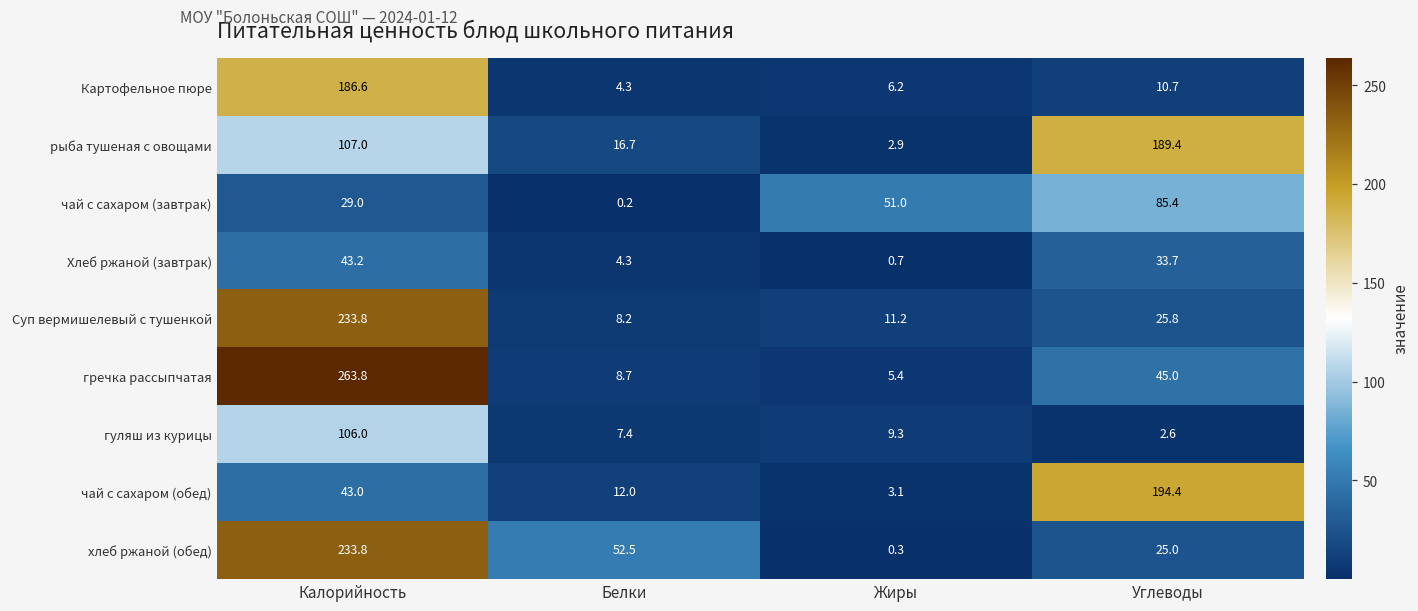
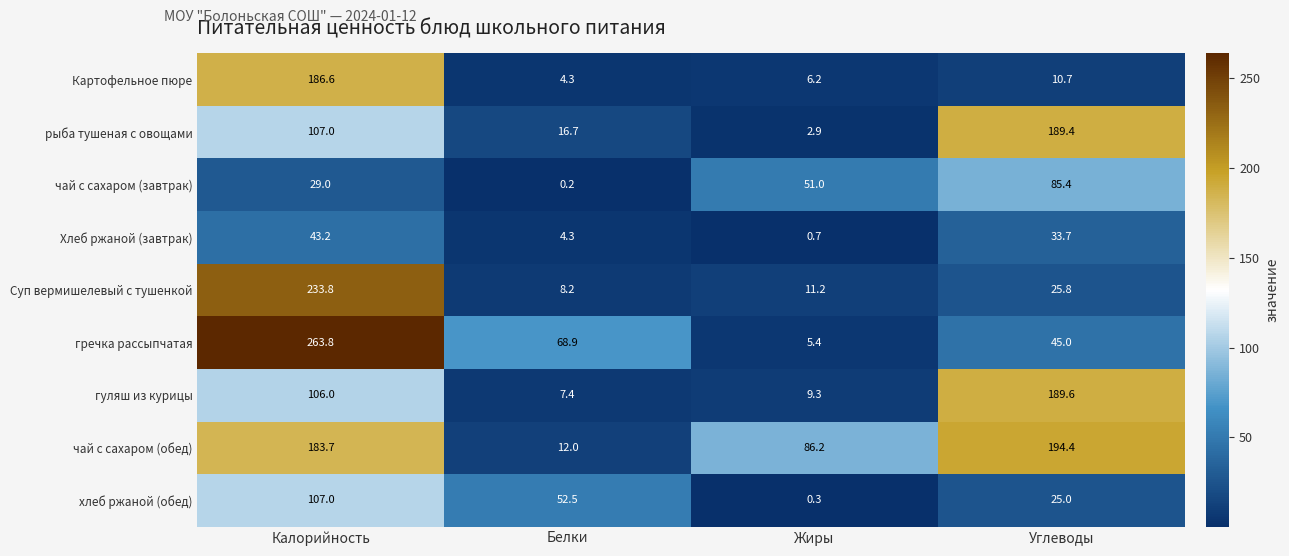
гречка рассыпчатая, Белки: 8.7 -> 68.9
гуляш из курицы, Углеводы: 2.6 -> 189.6
чай с сахаром (обед), Калорийность: 43.0 -> 183.7
чай с сахаром (обед), Жиры: 3.1 -> 86.2
хлеб ржаной (обед), Калорийность: 233.8 -> 107.0
